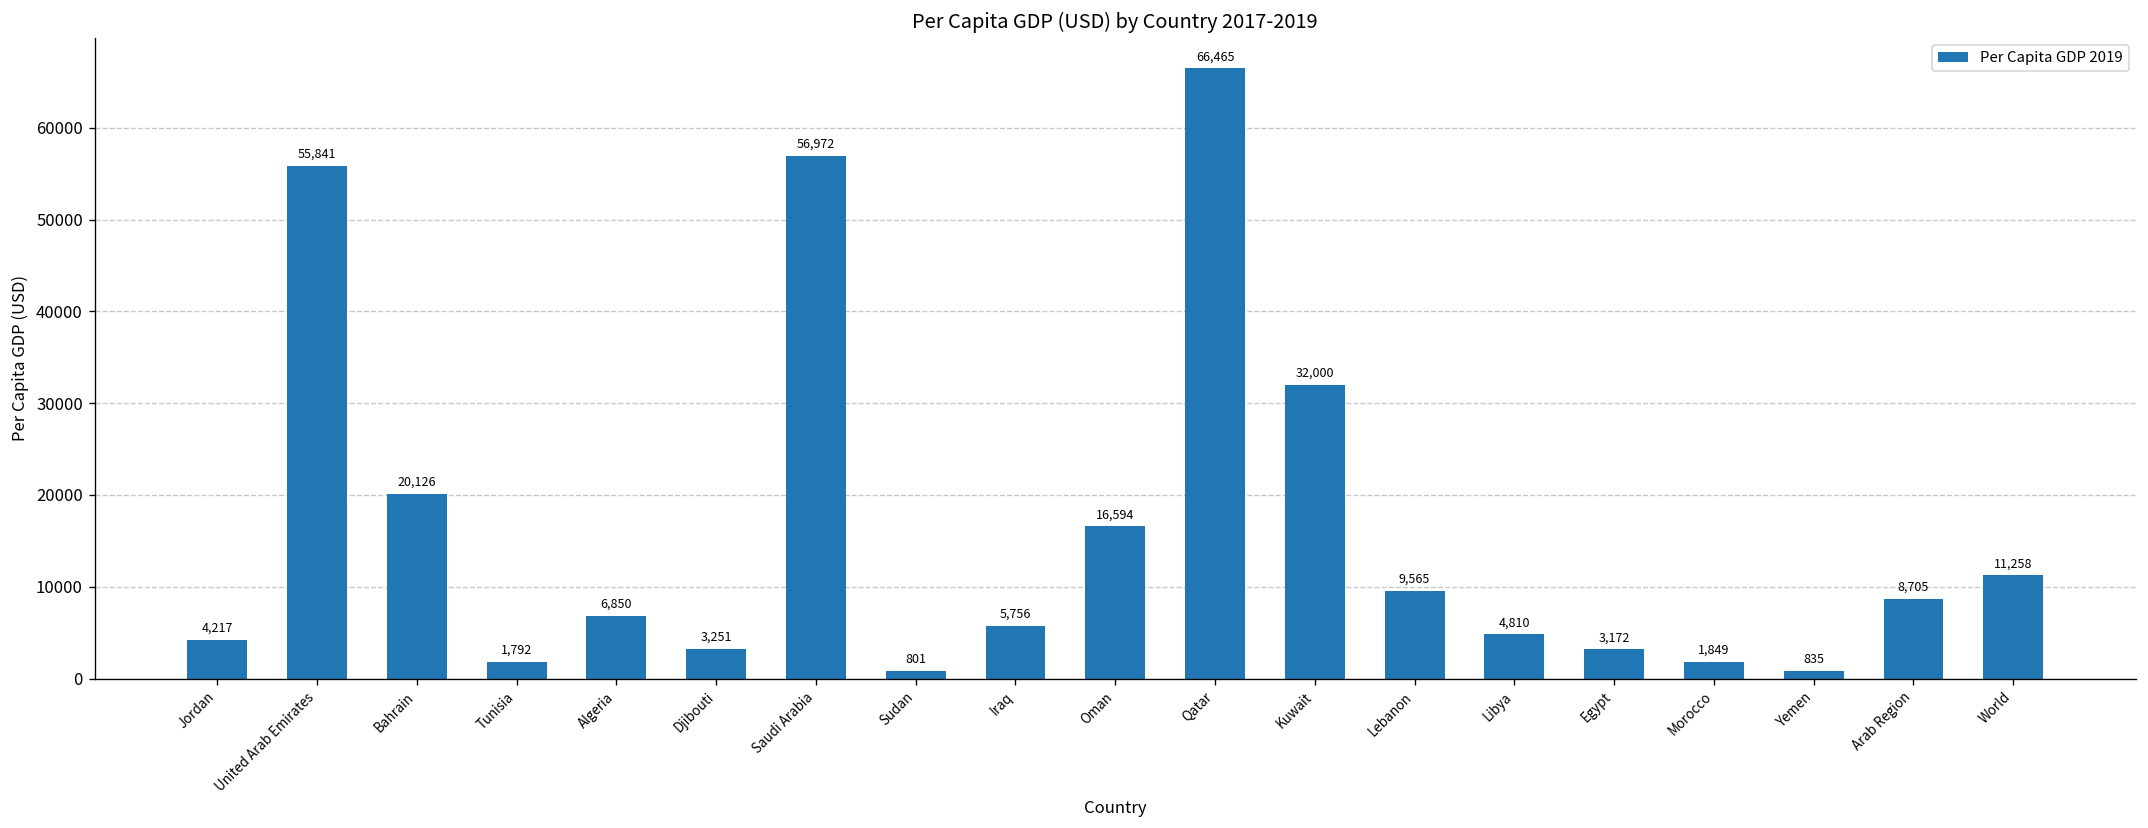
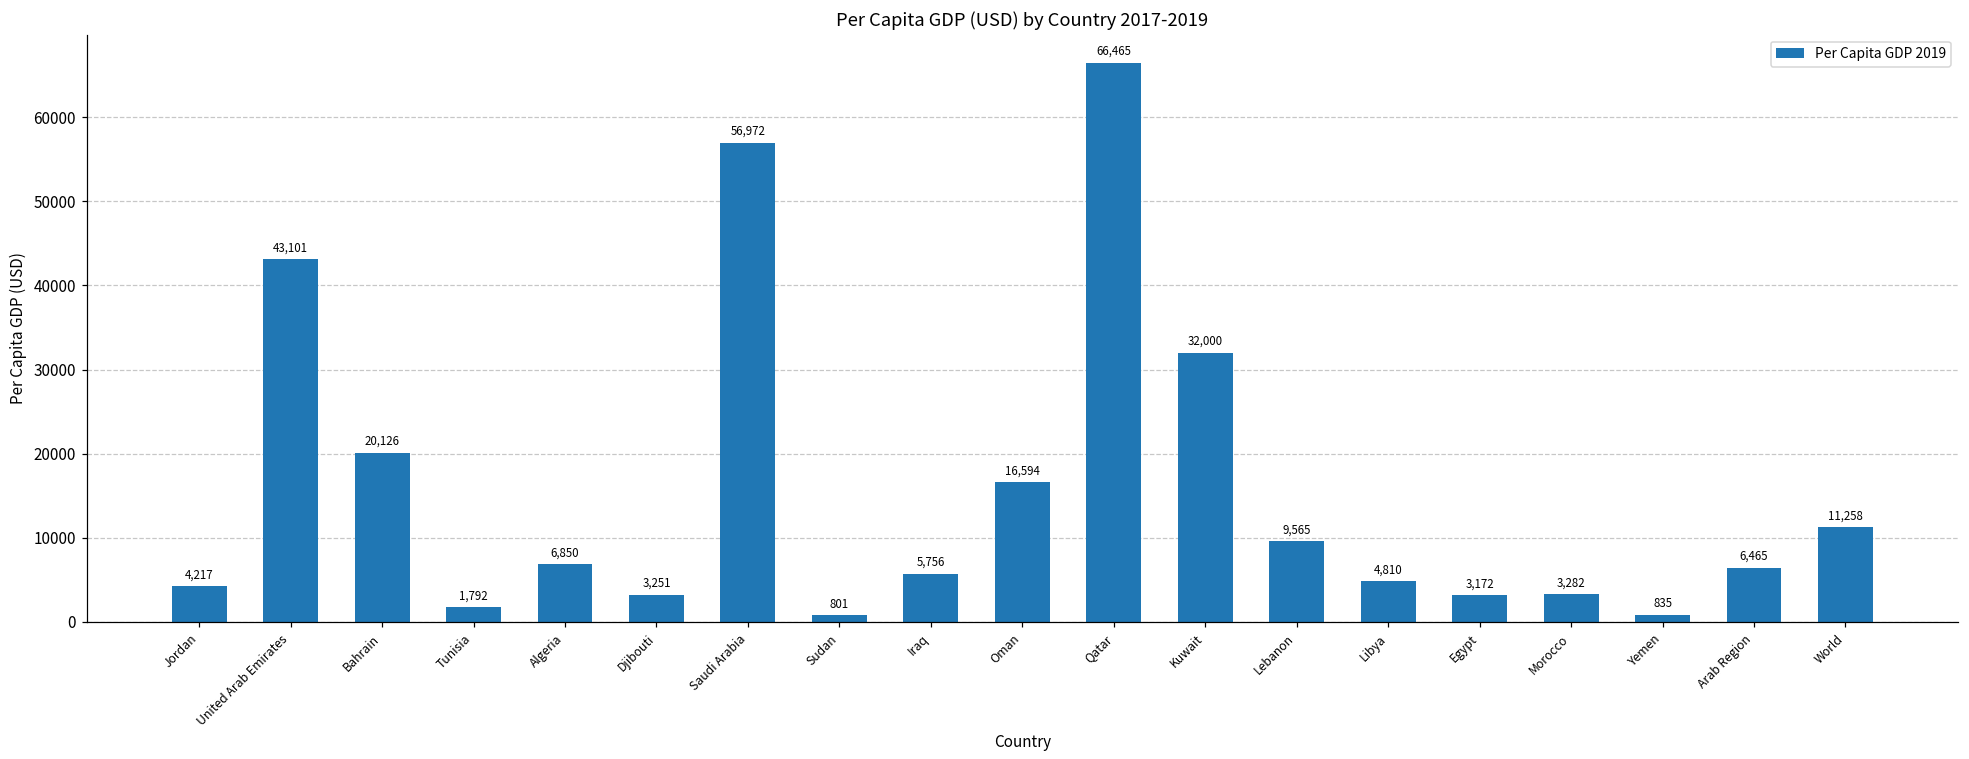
United Arab Emirates: 55,841 -> 43,101
Morocco: 1,849 -> 3,282
Arab Region: 8,705 -> 6,465
